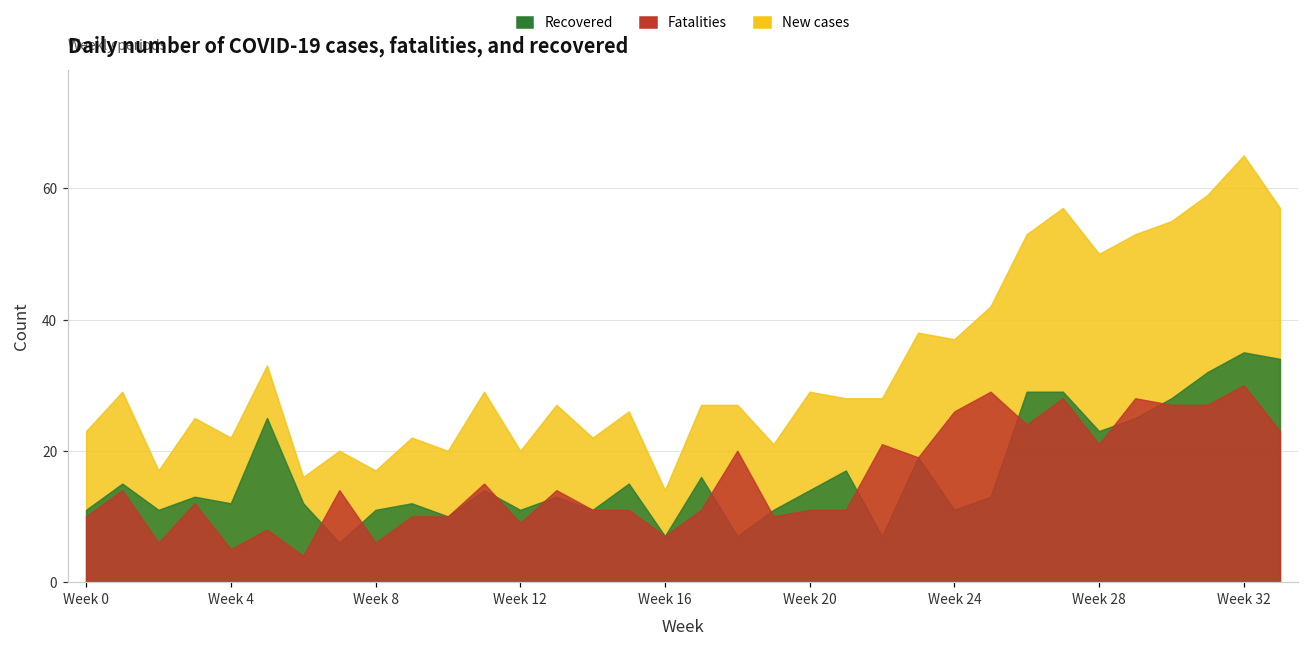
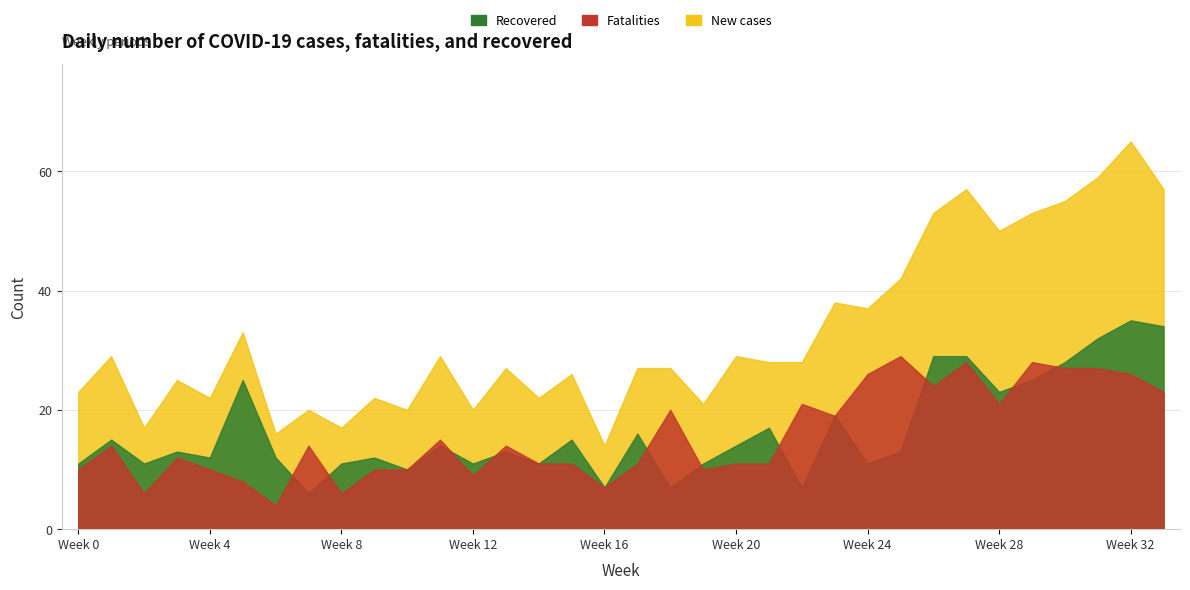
Fatalities, Week 4: 5 -> 10
Fatalities, Week 32: 30 -> 26
